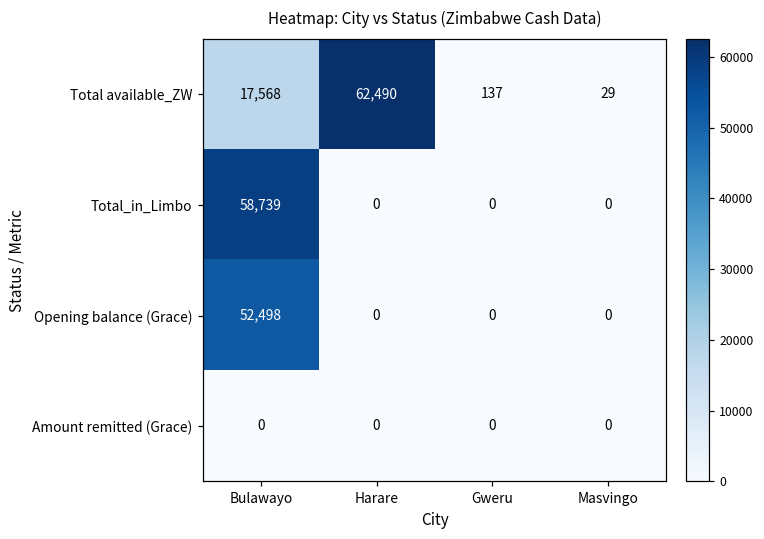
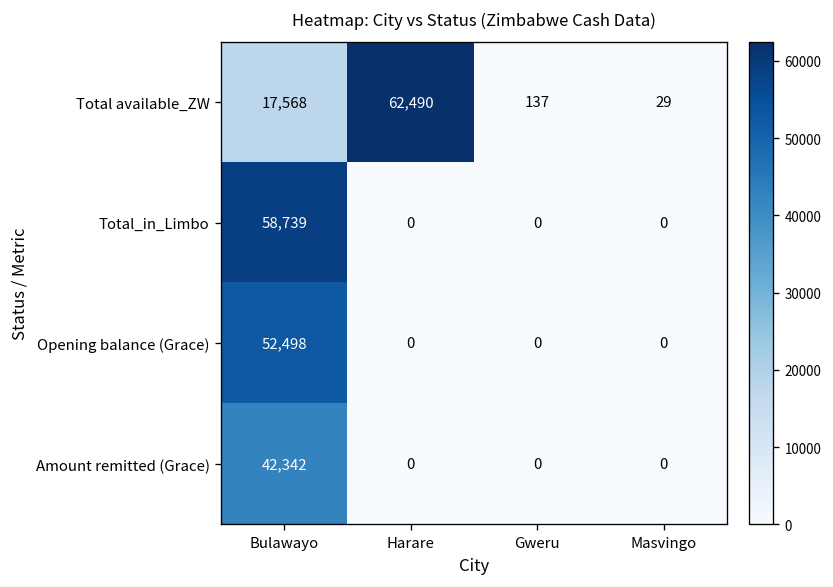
Amount remitted (Grace), Bulawayo: 0 -> 42,342
